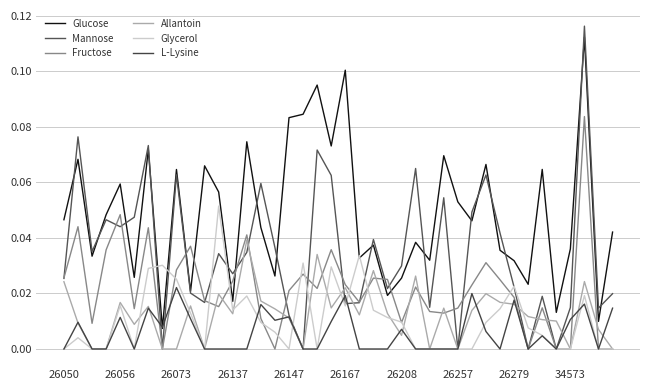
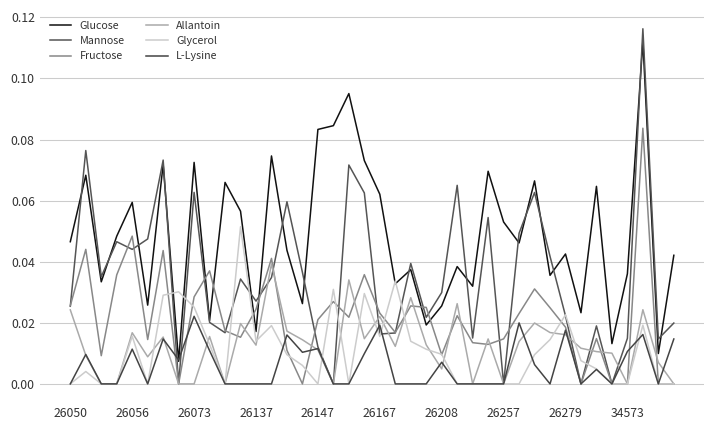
Glucose, 26073: 0.065 -> 0.073
Glucose, 26167: 0.100 -> 0.062
Glucose, 26279: 0.032 -> 0.043
